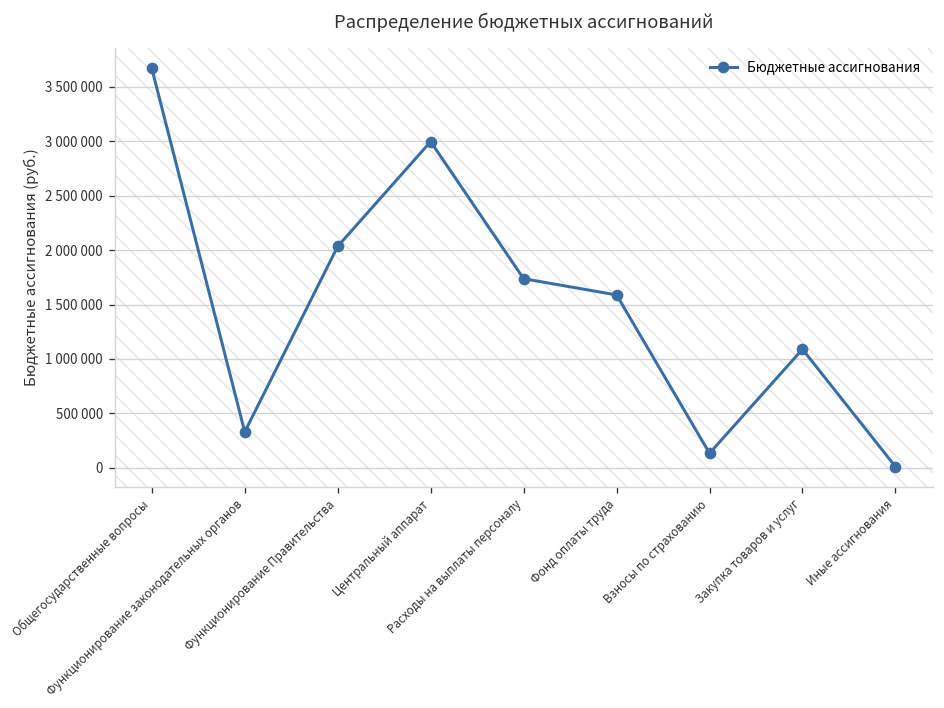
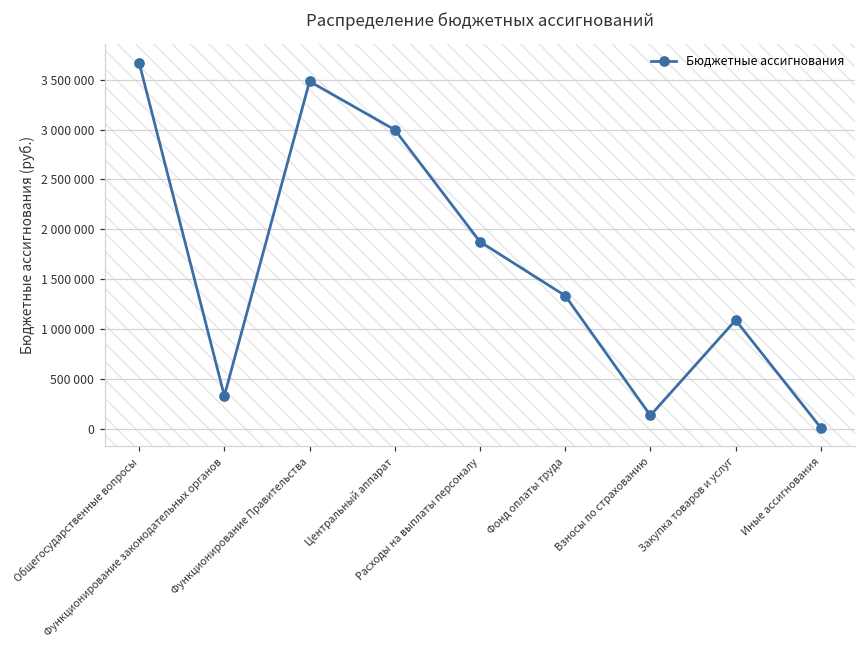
Функционирование Правительства: 2000000 -> 3500000
Расходы на выплаты персоналу: 1700000 -> 1900000
Фонд оплаты труда: 1600000 -> 1300000
